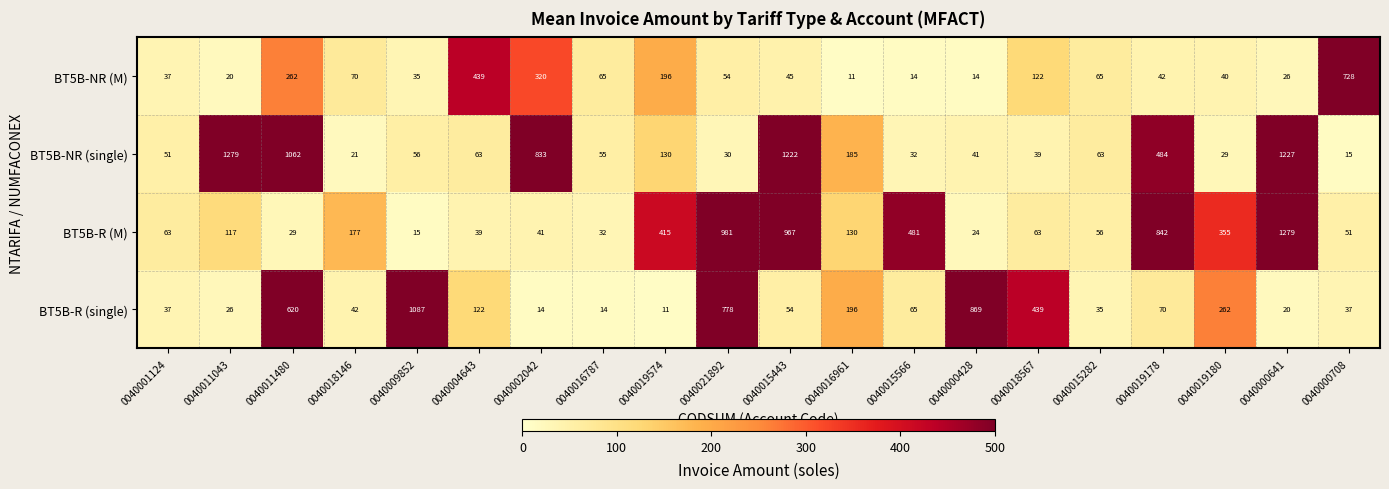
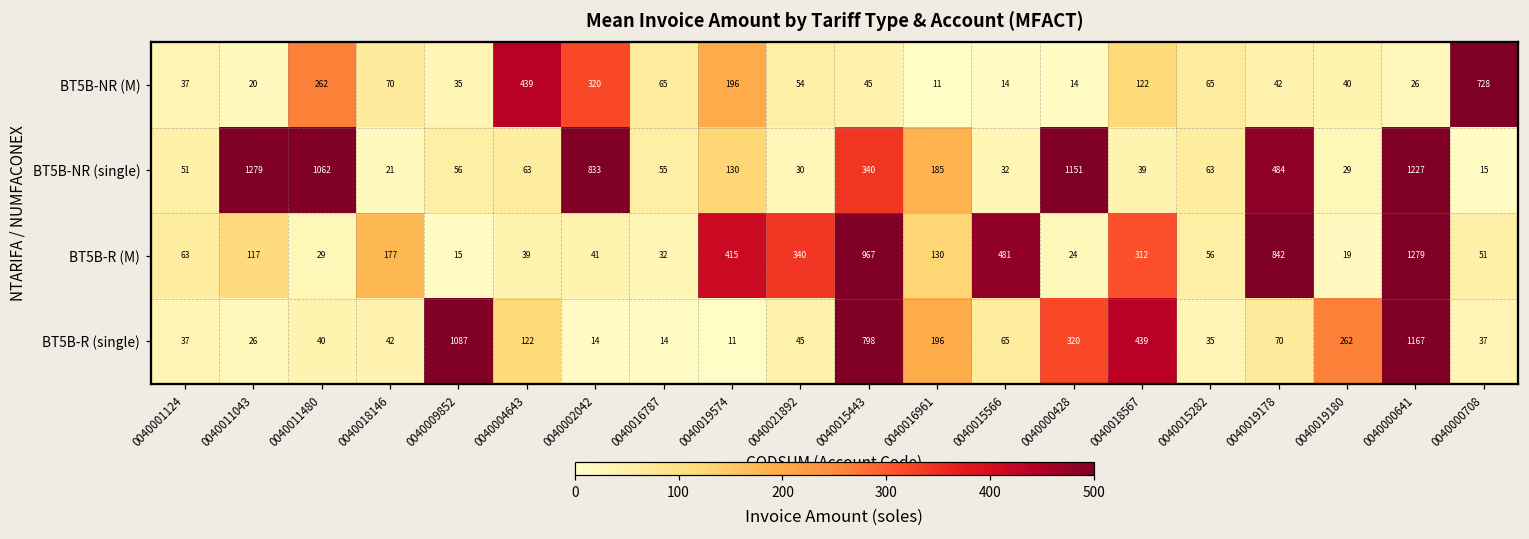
BT5B-NR (single), 0040015443: 1222 -> 340
BT5B-NR (single), 0040000428: 41 -> 1151
BT5B-R (M), 0040021892: 981 -> 340
BT5B-R (M), 0040018567: 63 -> 312
BT5B-R (M), 0040019180: 355 -> 19
BT5B-R (single), 0040011480: 620 -> 40
BT5B-R (single), 0040021892: 778 -> 45
BT5B-R (single), 0040015443: 54 -> 798
BT5B-R (single), 0040000428: 869 -> 320
BT5B-R (single), 0040000641: 20 -> 1167
